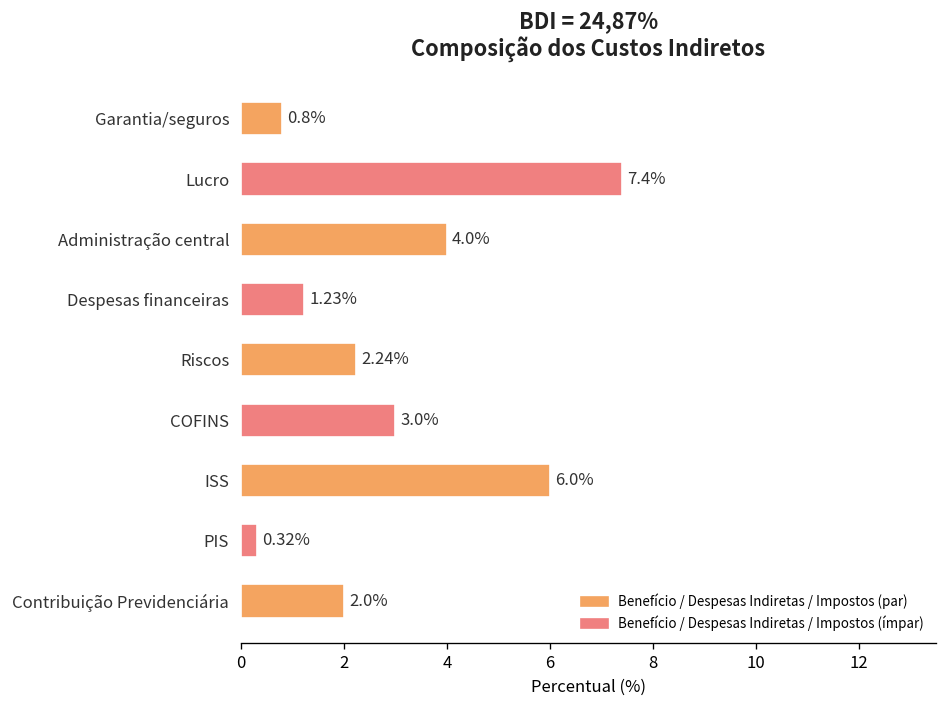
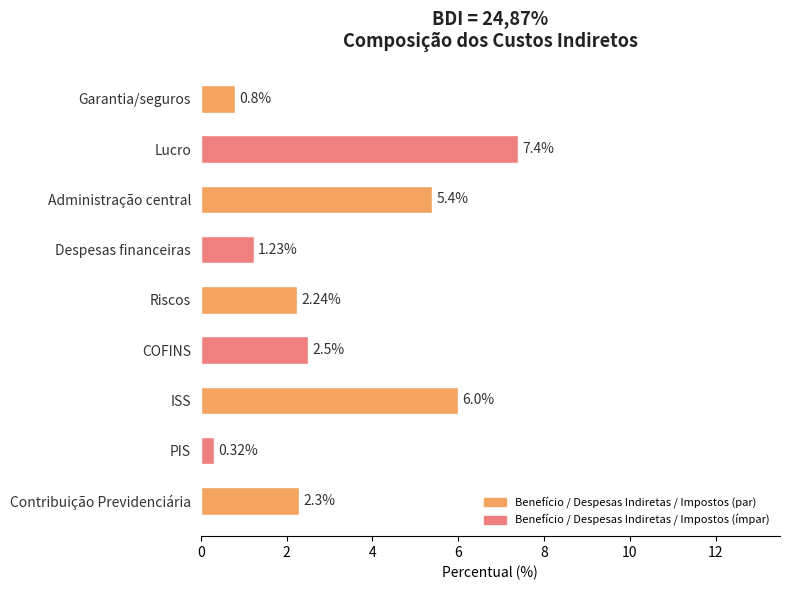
Administração central: 4.0% -> 5.4%
COFINS: 3.0% -> 2.5%
Contribuição Previdenciária: 2.0% -> 2.3%
